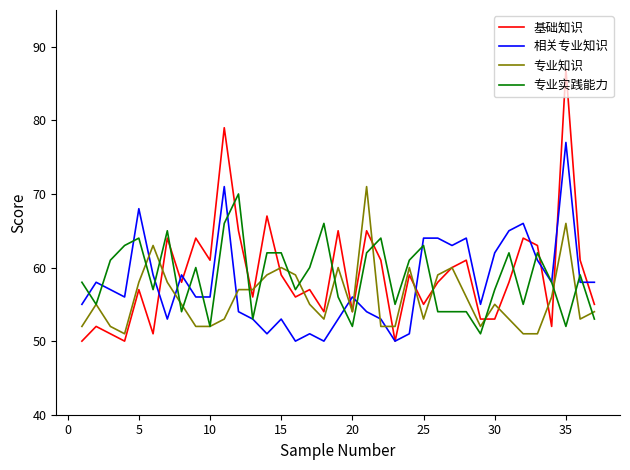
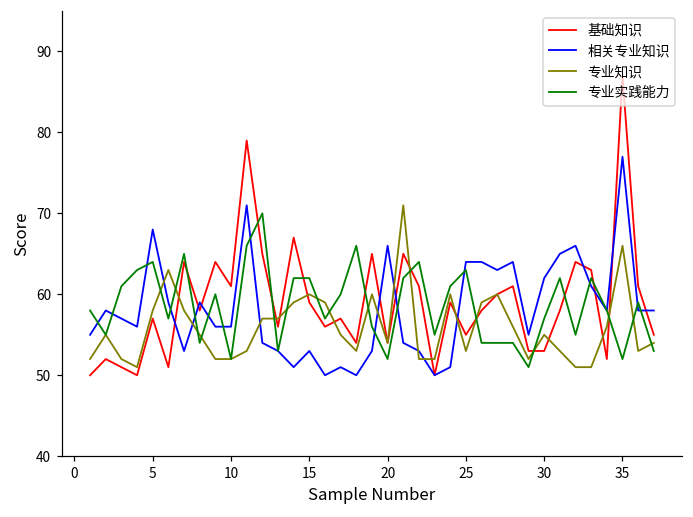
相关专业知识, 20: 56 -> 66
